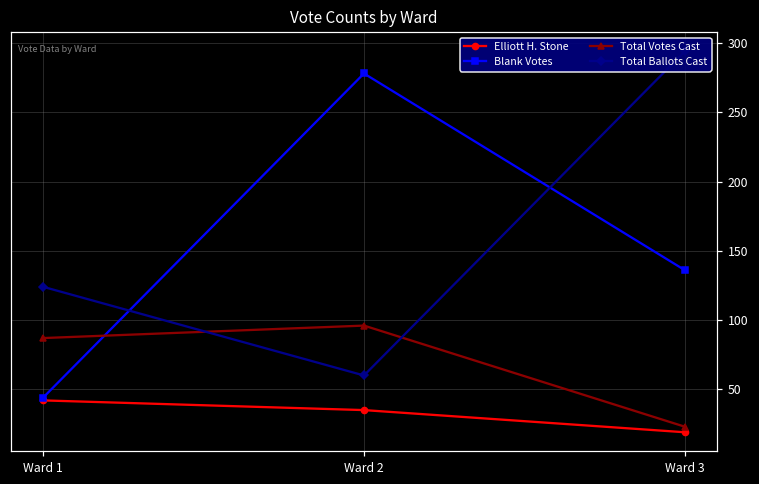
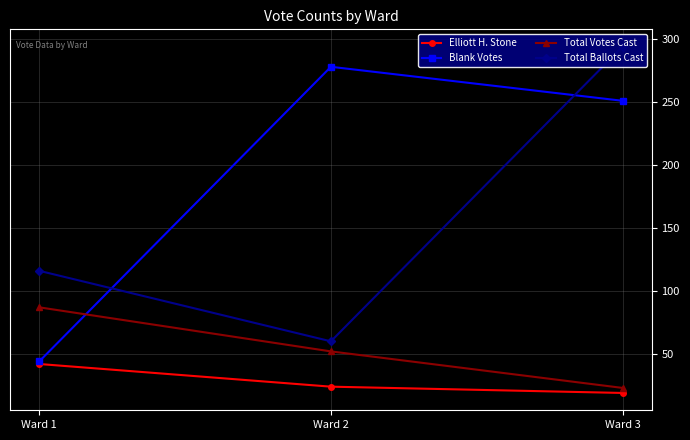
Total Ballots Cast, Ward 1: 124 -> 116
Elliott H. Stone, Ward 2: 35 -> 24
Total Votes Cast, Ward 2: 96 -> 52
Blank Votes, Ward 3: 136 -> 251
